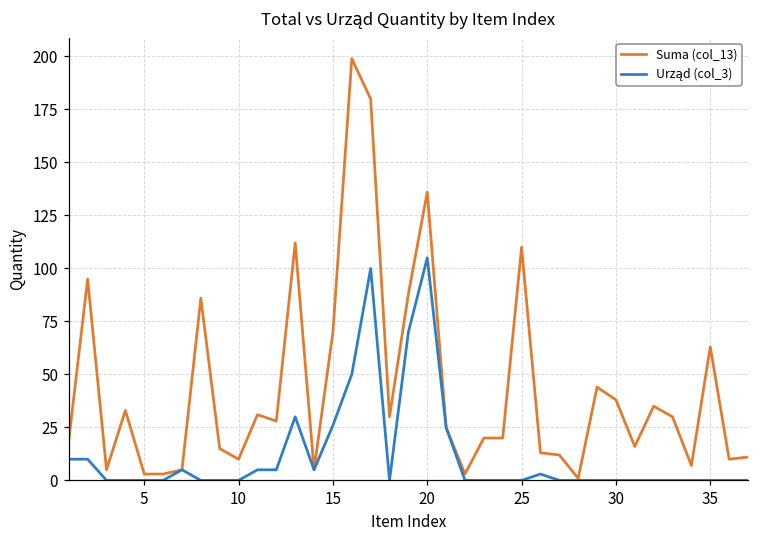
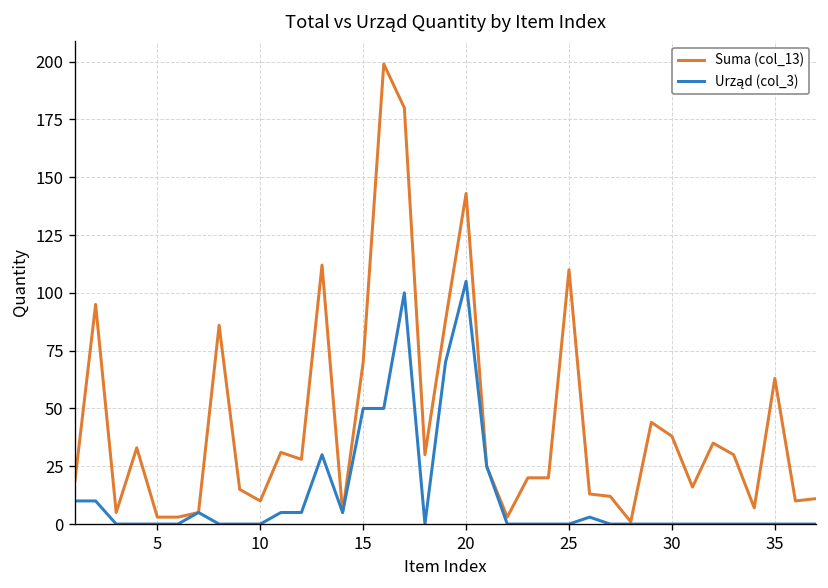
Urząd (col_3), 15: 26 -> 50
Suma (col_13), 20: 136 -> 143
